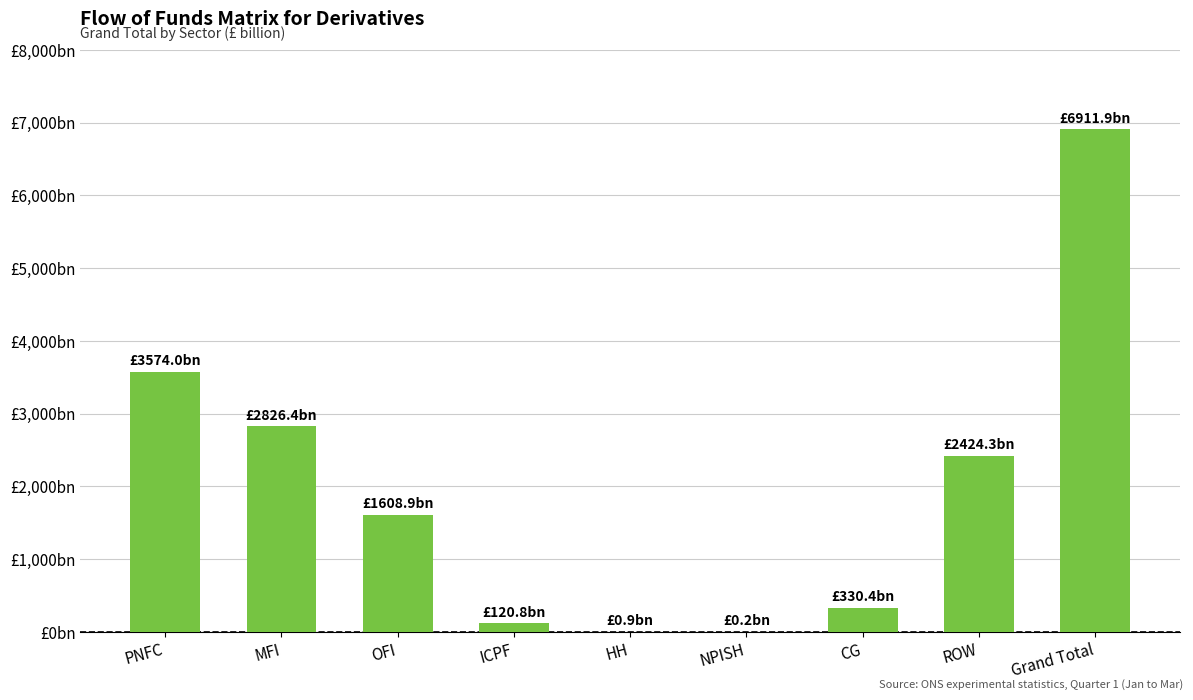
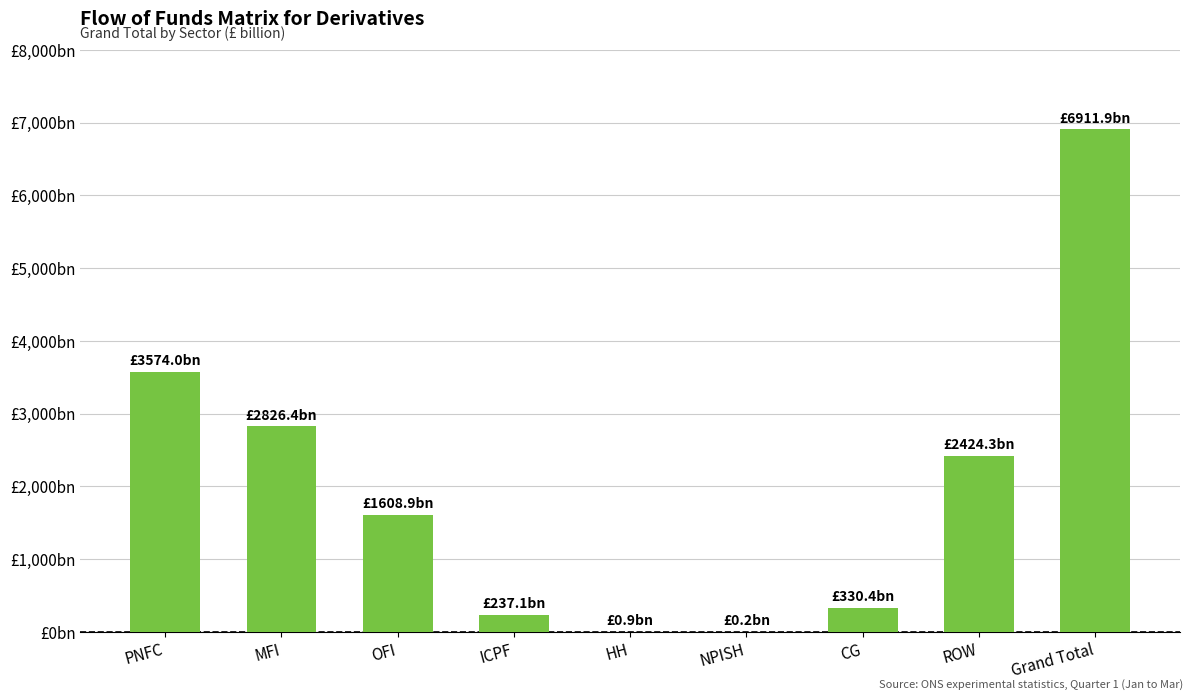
ICPF: £120.8 -> £237.1
